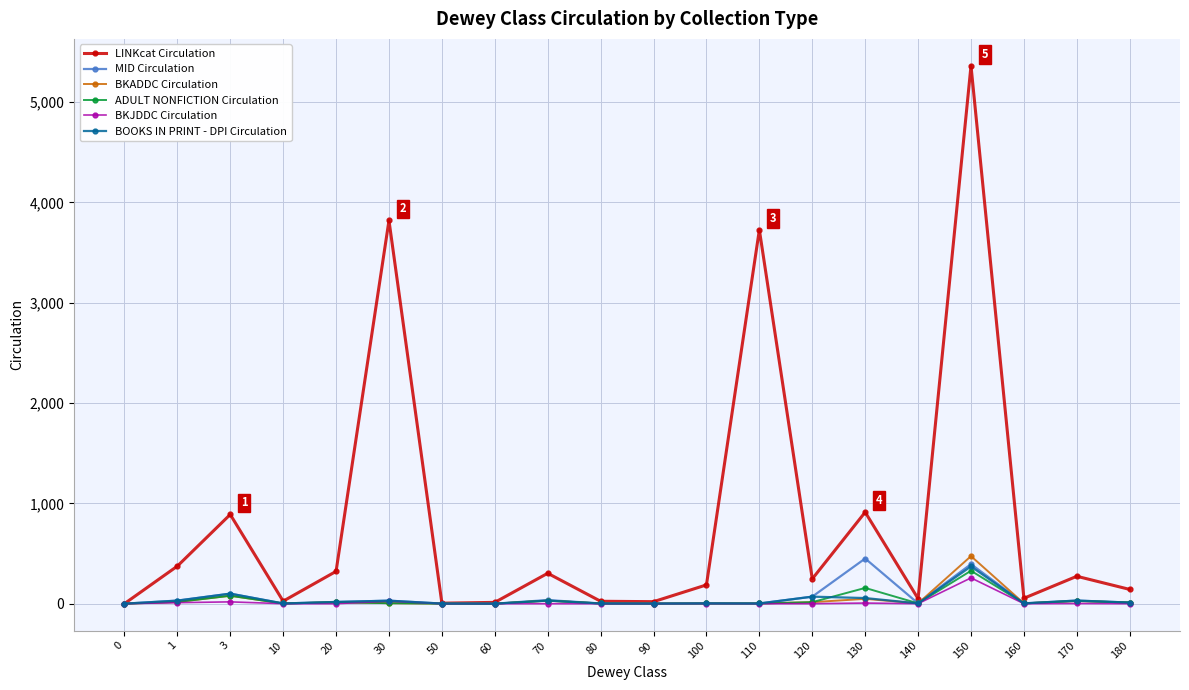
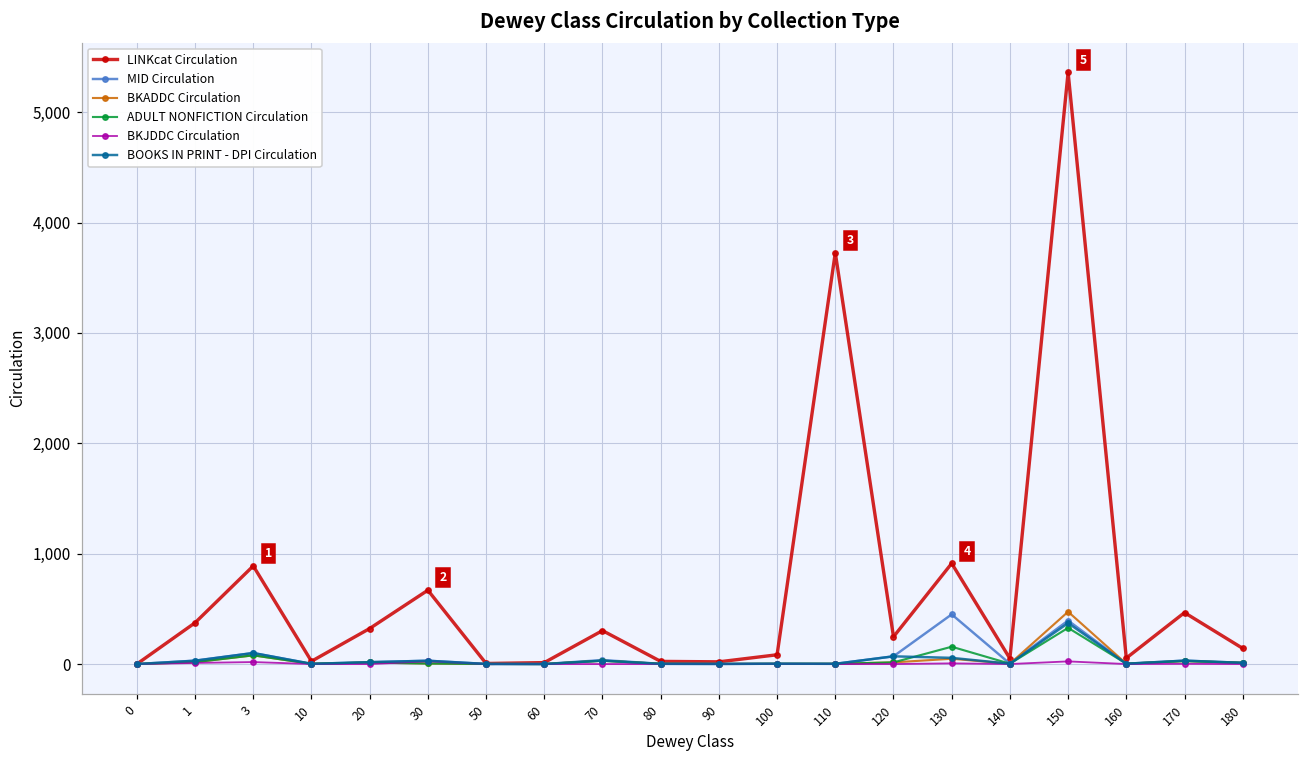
LINKcat Circulation, 30: 3,820 -> 670
LINKcat Circulation, 100: 190 -> 80
BKJDDC Circulation, 150: 260 -> 20
LINKcat Circulation, 170: 270 -> 470
